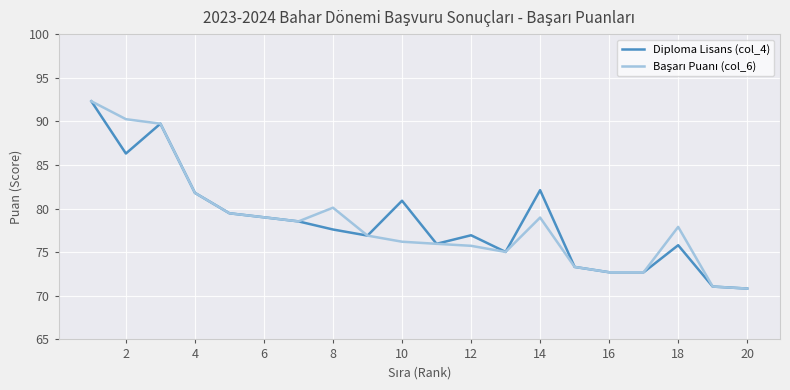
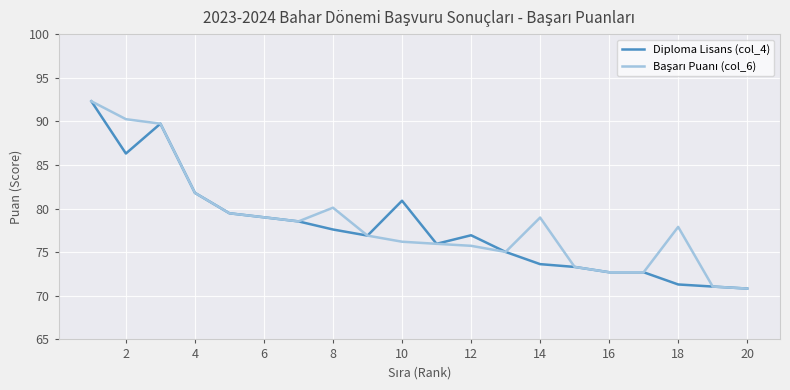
Diploma Lisans (col_4), 14: 82 -> 74
Diploma Lisans (col_4), 18: 76 -> 71
